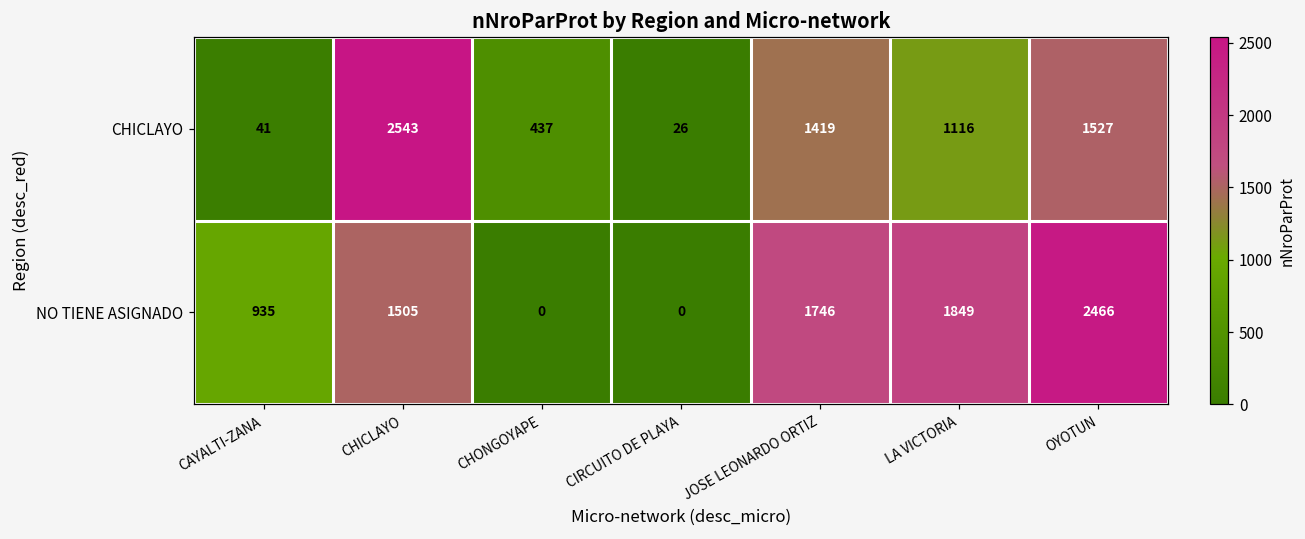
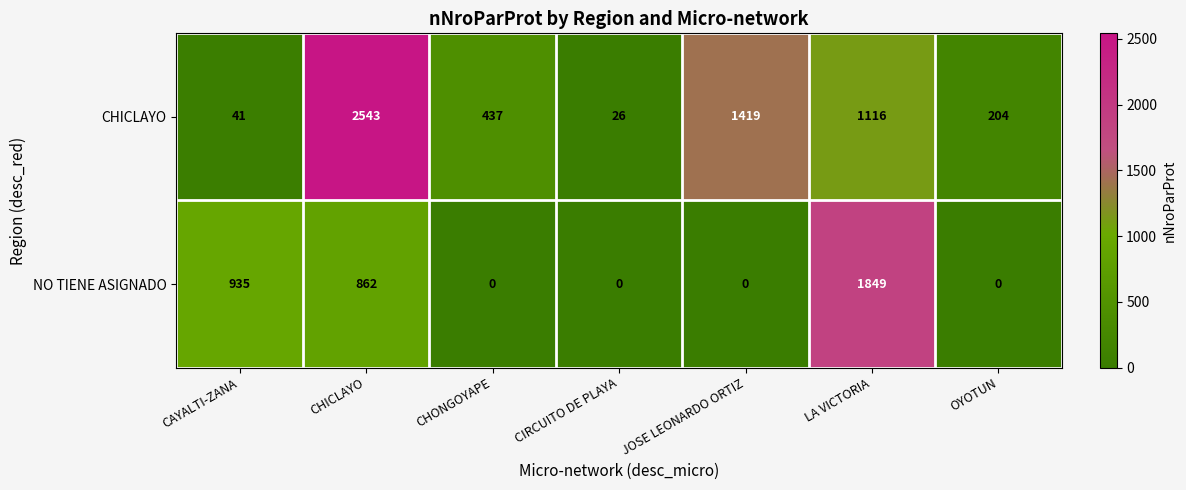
CHICLAYO, OYOTUN: 1527 -> 204
NO TIENE ASIGNADO, CHICLAYO: 1505 -> 862
NO TIENE ASIGNADO, JOSE LEONARDO ORTIZ: 1746 -> 0
NO TIENE ASIGNADO, OYOTUN: 2466 -> 0
